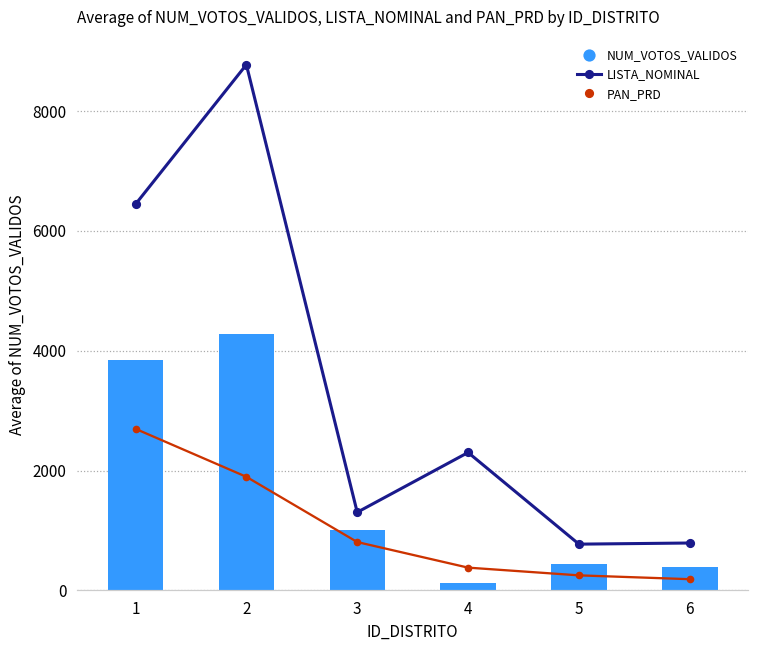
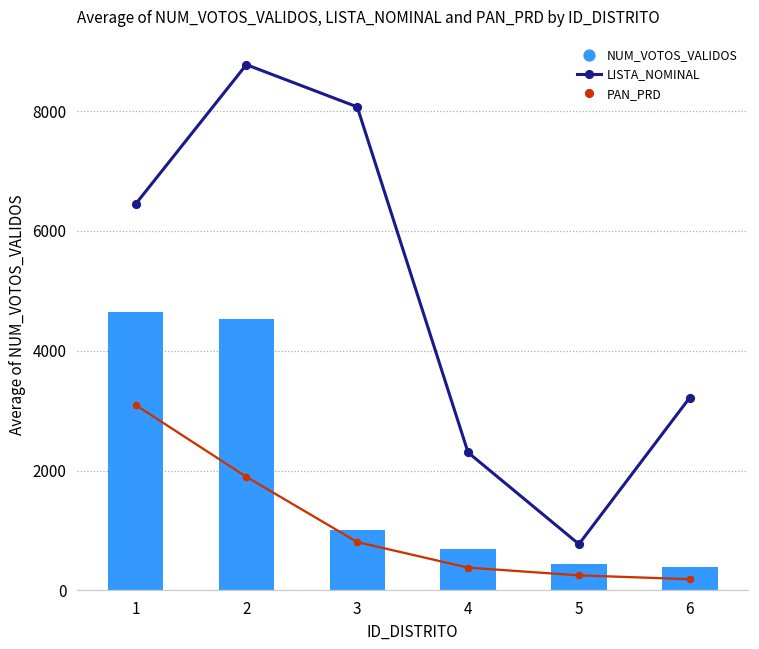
NUM_VOTOS_VALIDOS, 1: 3800 -> 4600
PAN_PRD, 1: 2700 -> 3100
NUM_VOTOS_VALIDOS, 2: 4300 -> 4500
LISTA_NOMINAL, 3: 1300 -> 8100
NUM_VOTOS_VALIDOS, 4: 100 -> 700
LISTA_NOMINAL, 6: 800 -> 3200
